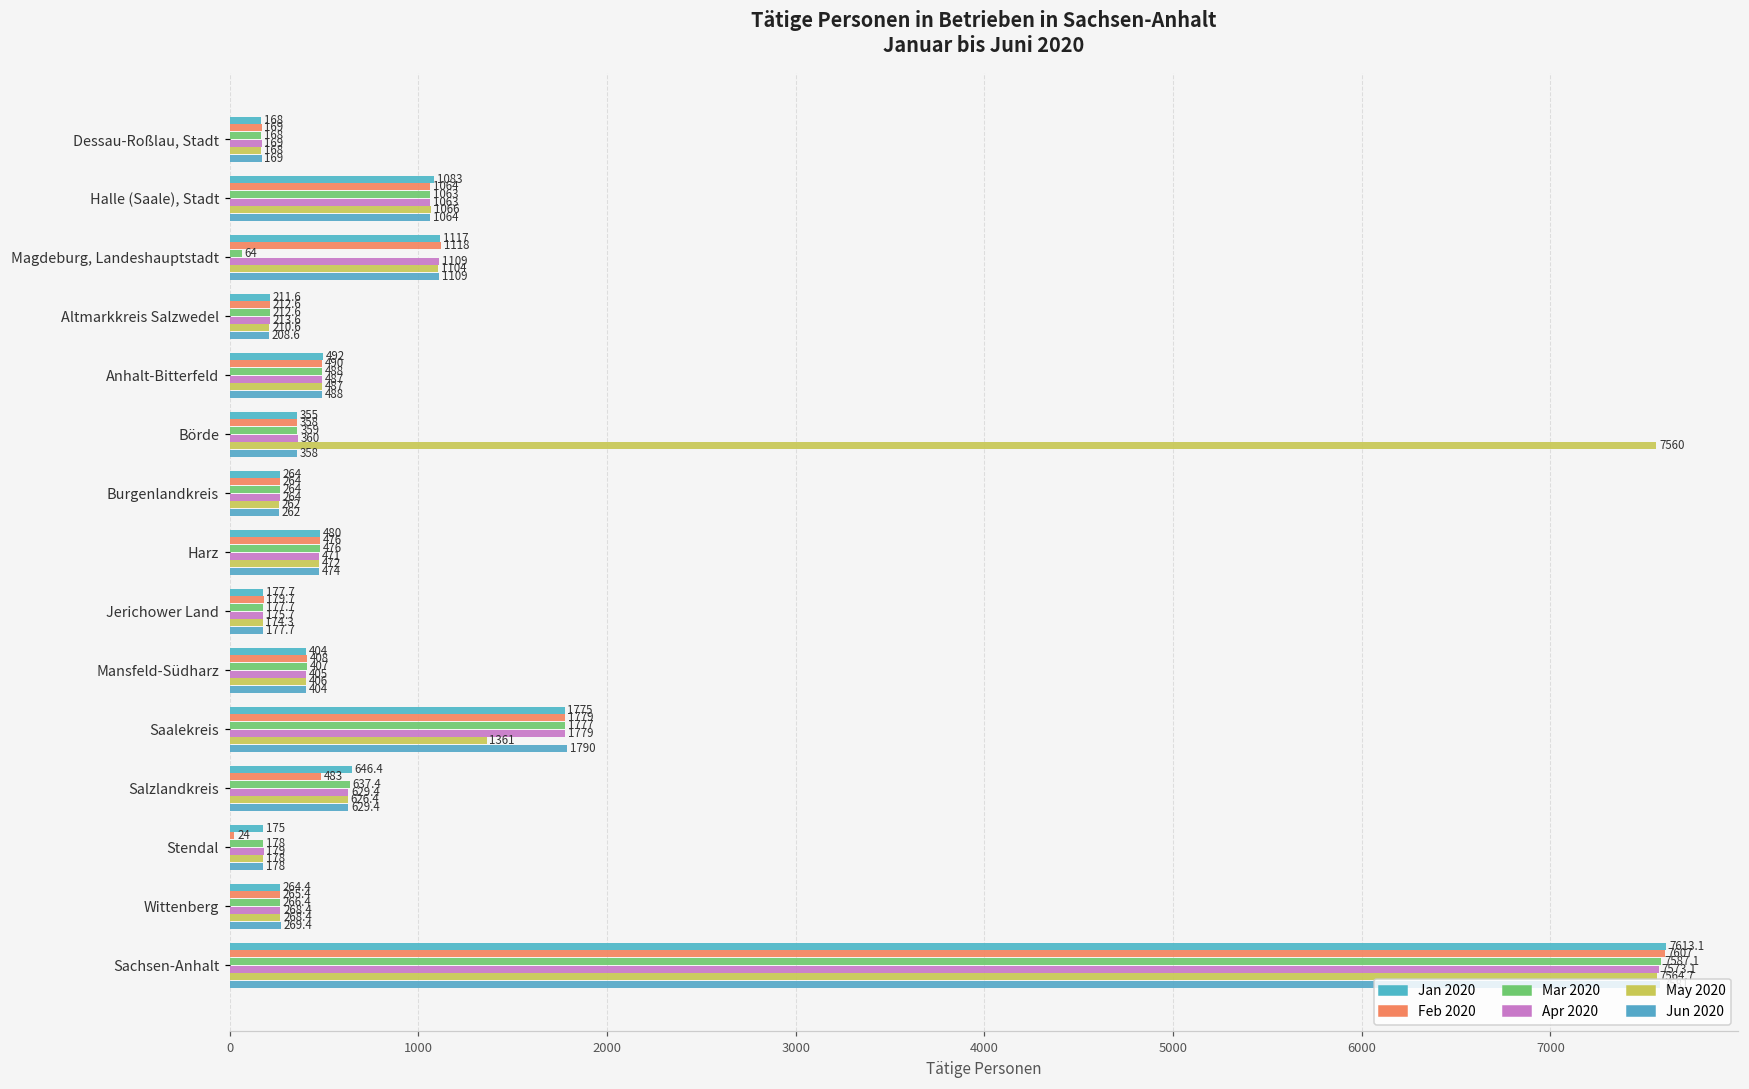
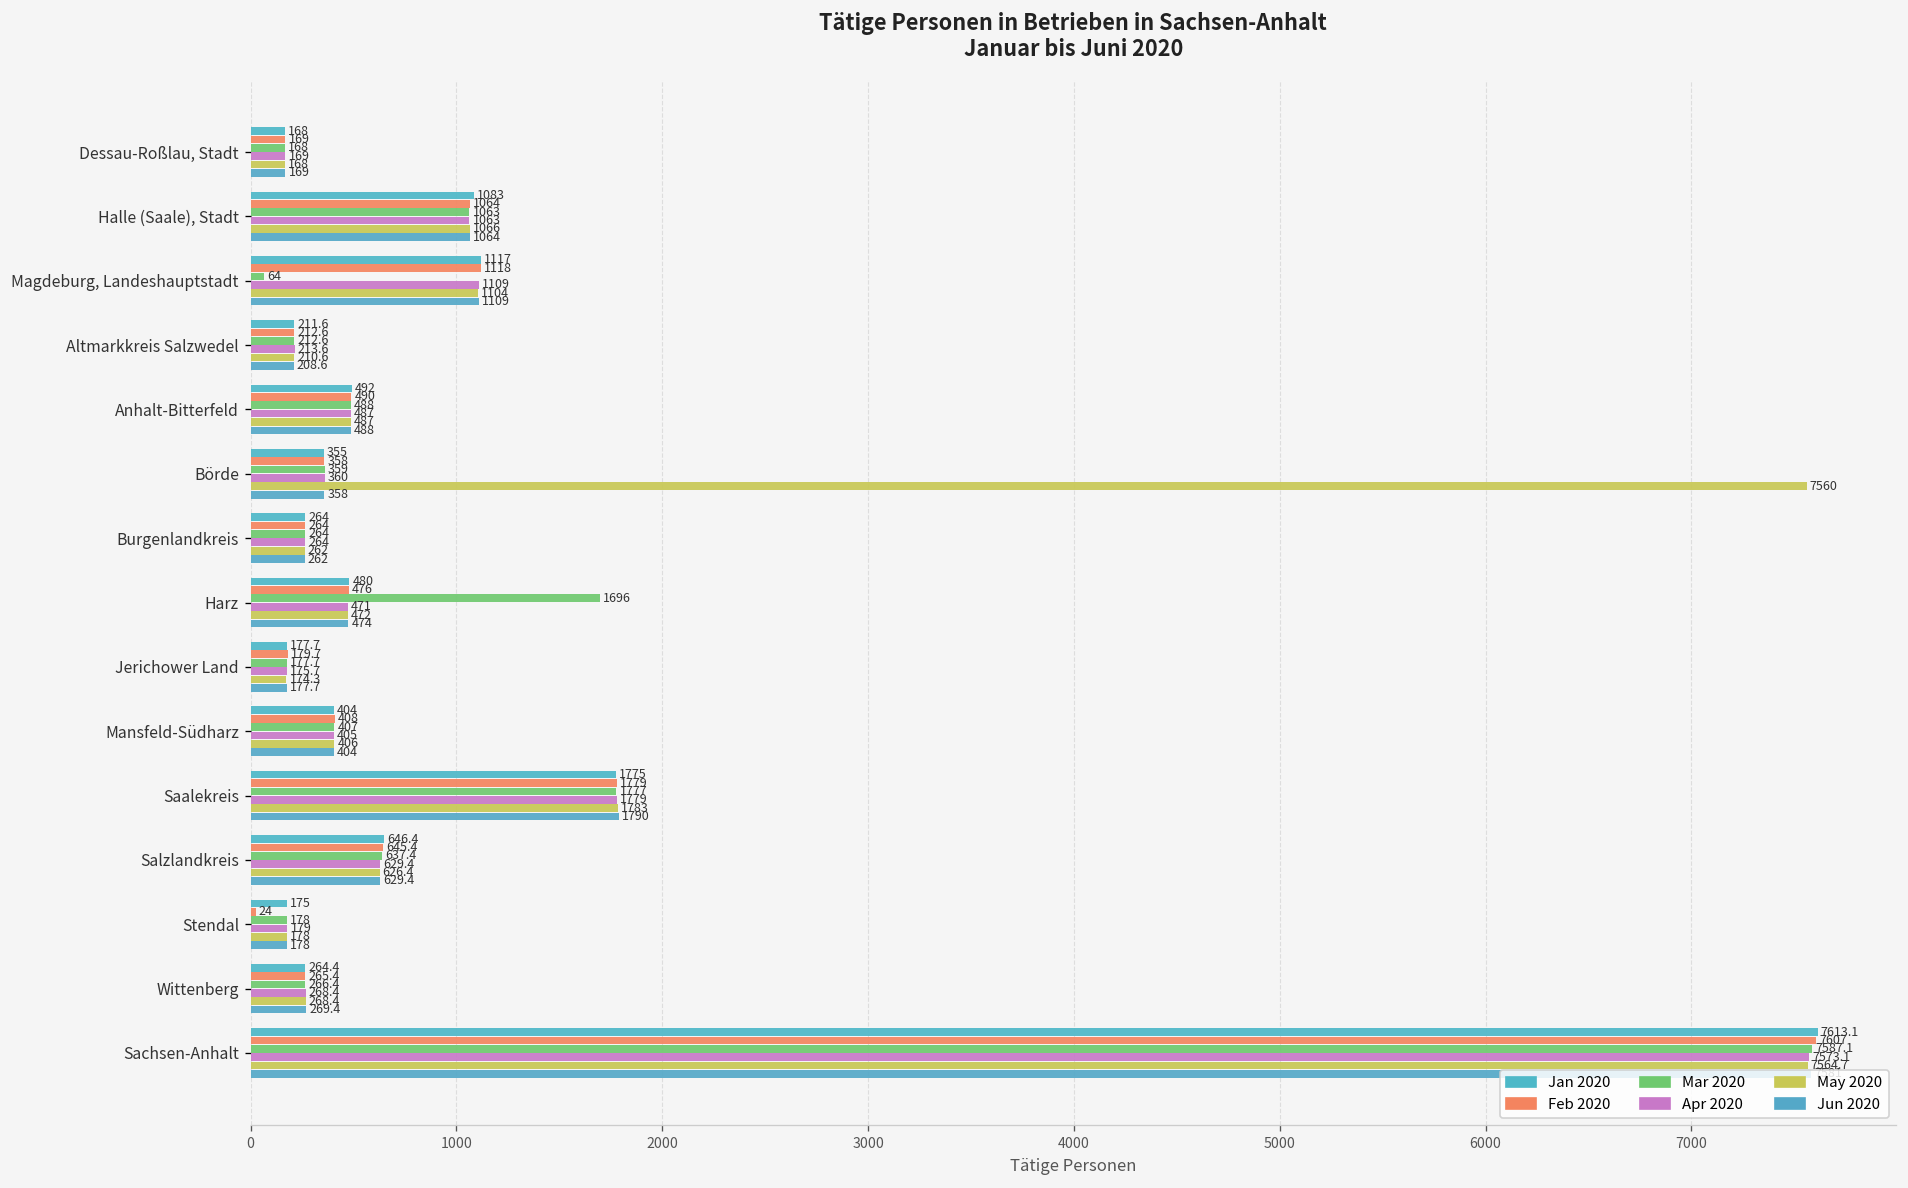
Mar 2020, Harz: 476 -> 1696
May 2020, Saalekreis: 1361 -> 1783
Feb 2020, Salzlandkreis: 483 -> 645.4
